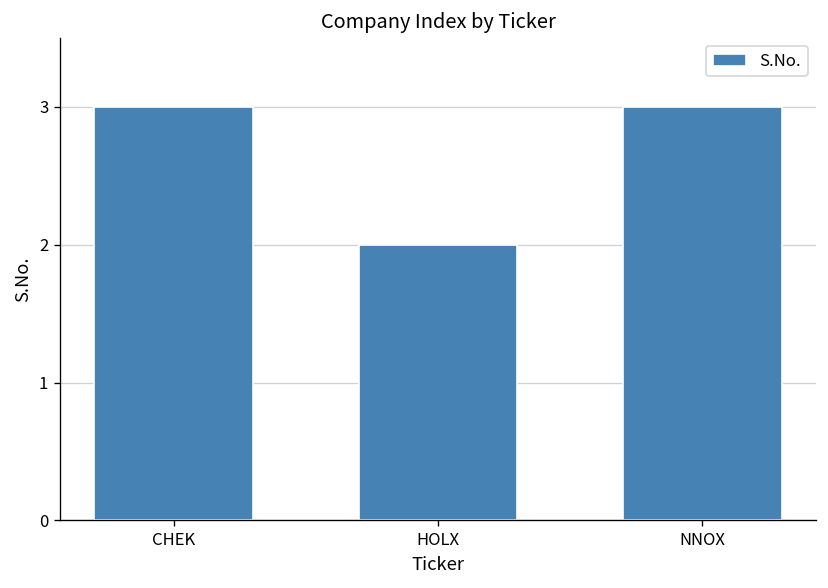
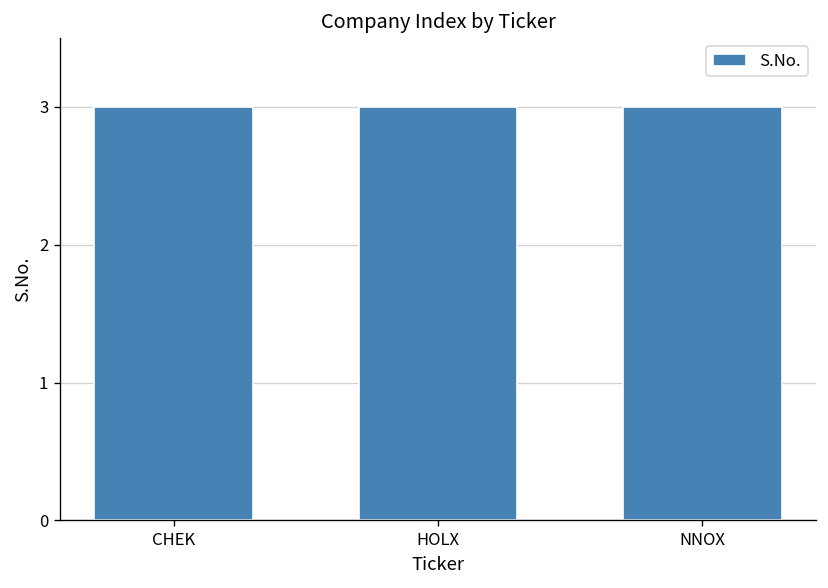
HOLX: 2 -> 3
